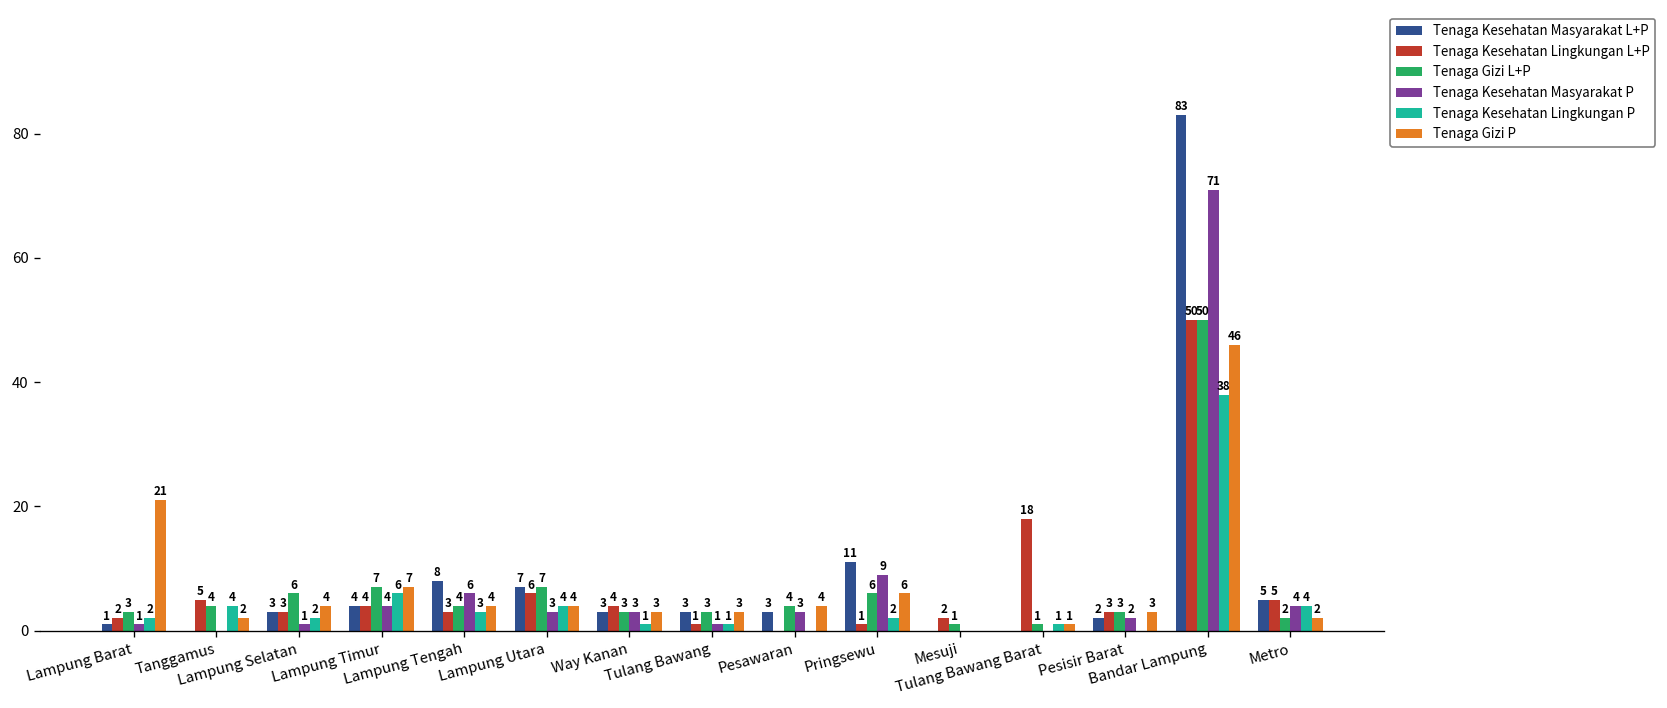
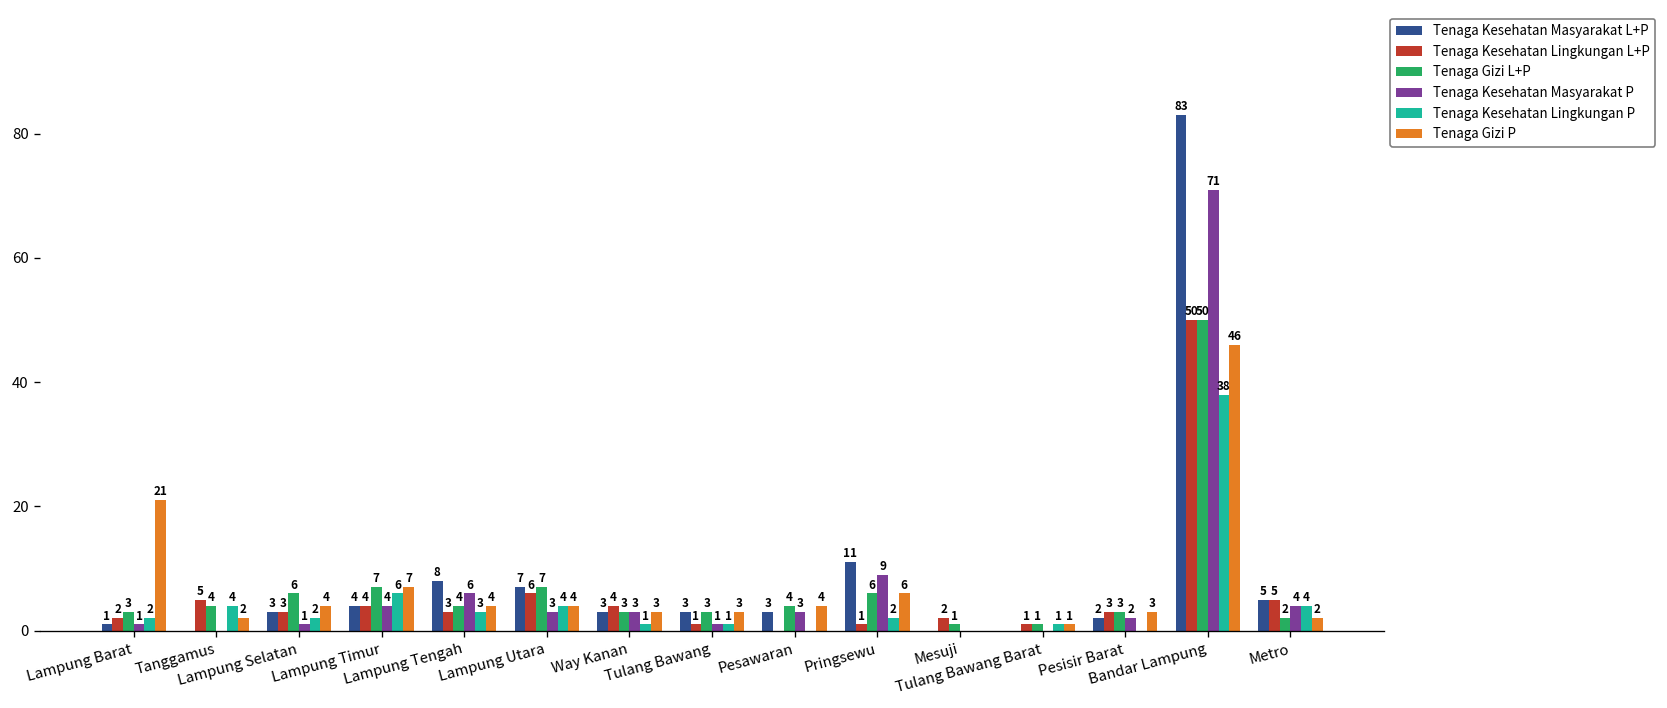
Tenaga Kesehatan Lingkungan L+P, Tulang Bawang Barat: 18 -> 1
